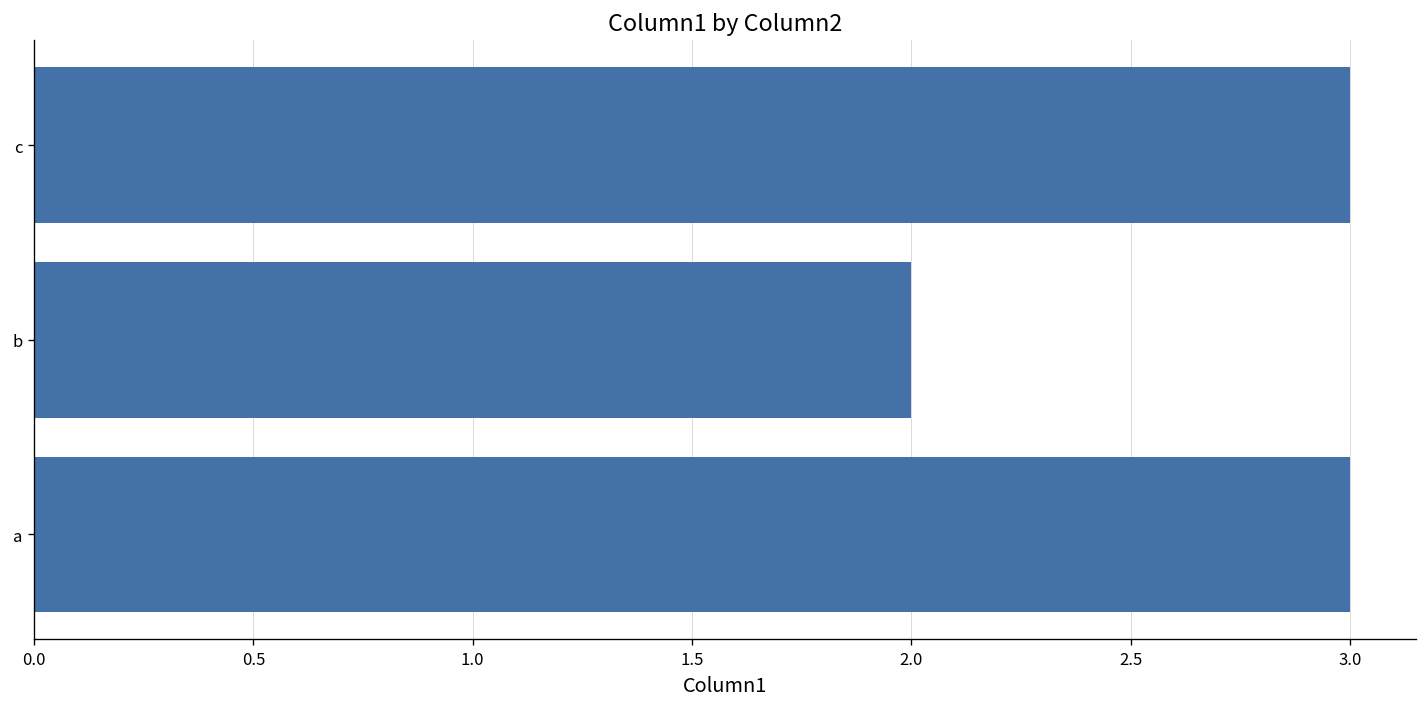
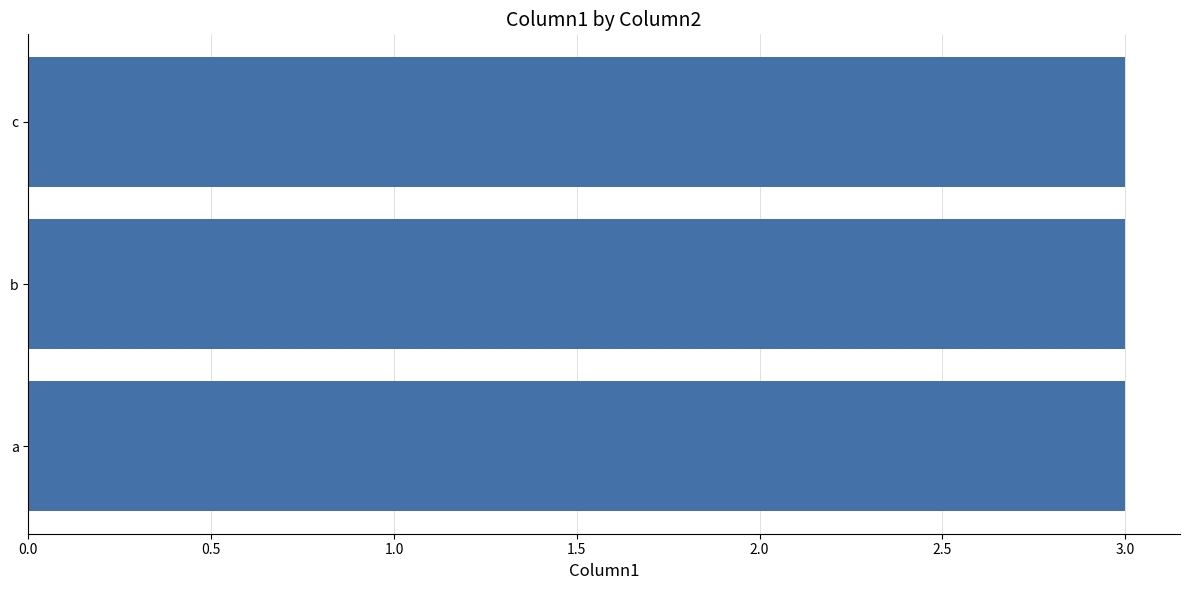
b: 2 -> 3
